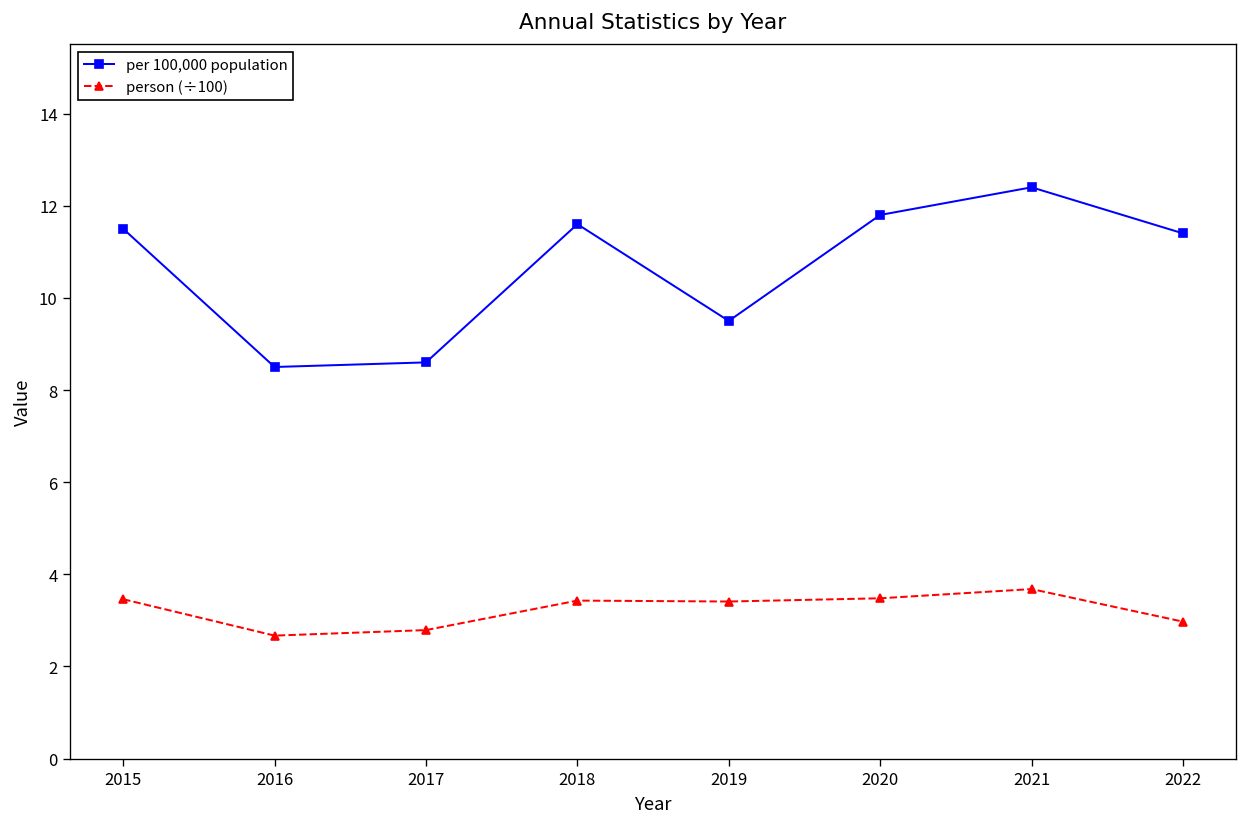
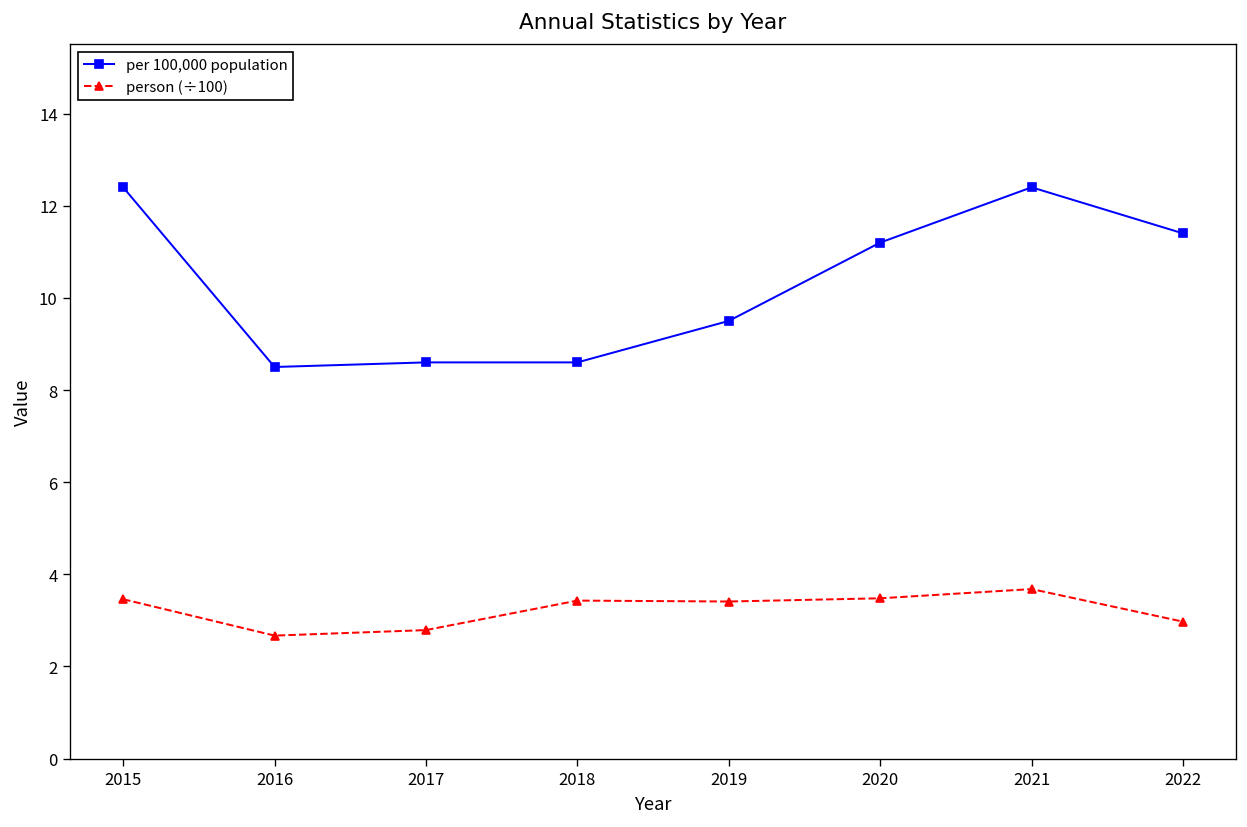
per 100,000 population, 2015: 11.5 -> 12.4
per 100,000 population, 2018: 11.6 -> 8.6
per 100,000 population, 2020: 11.8 -> 11.2
